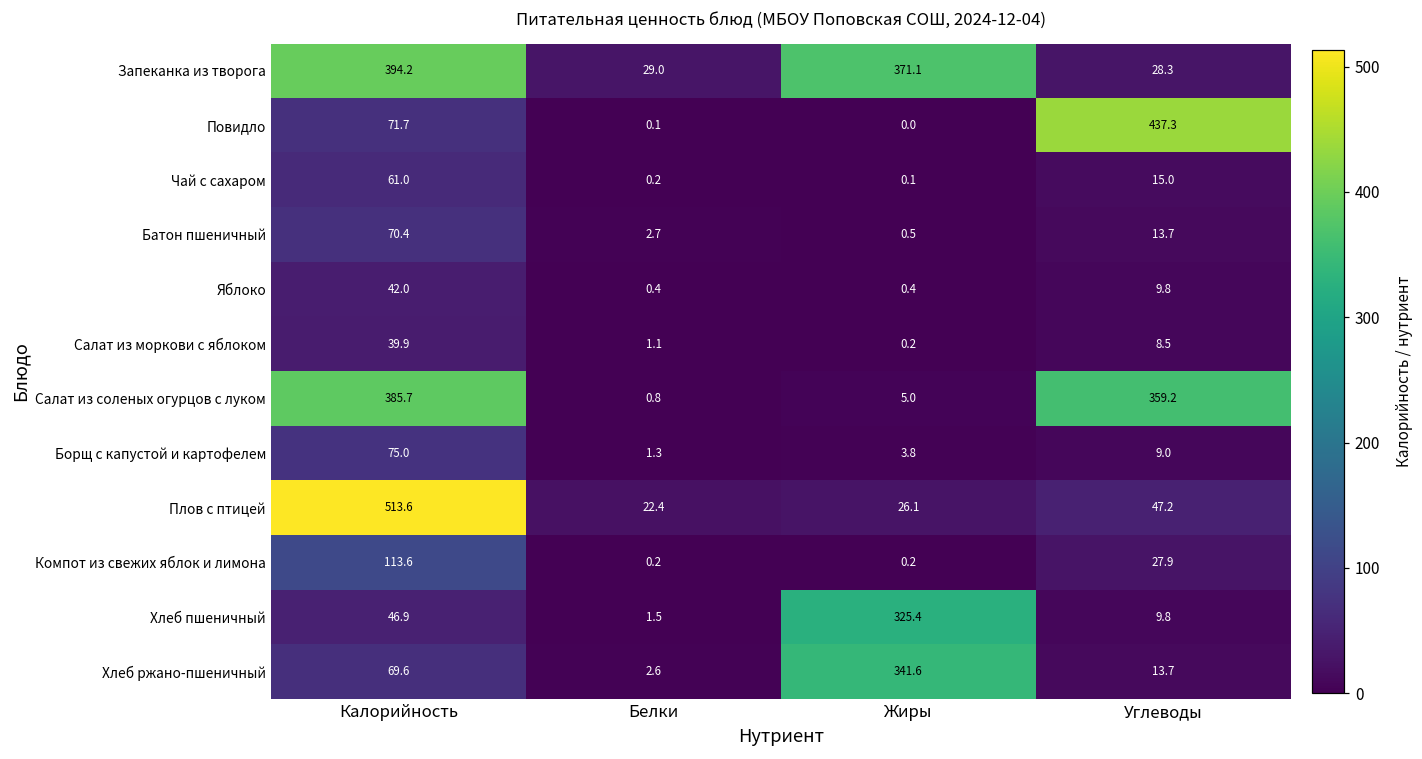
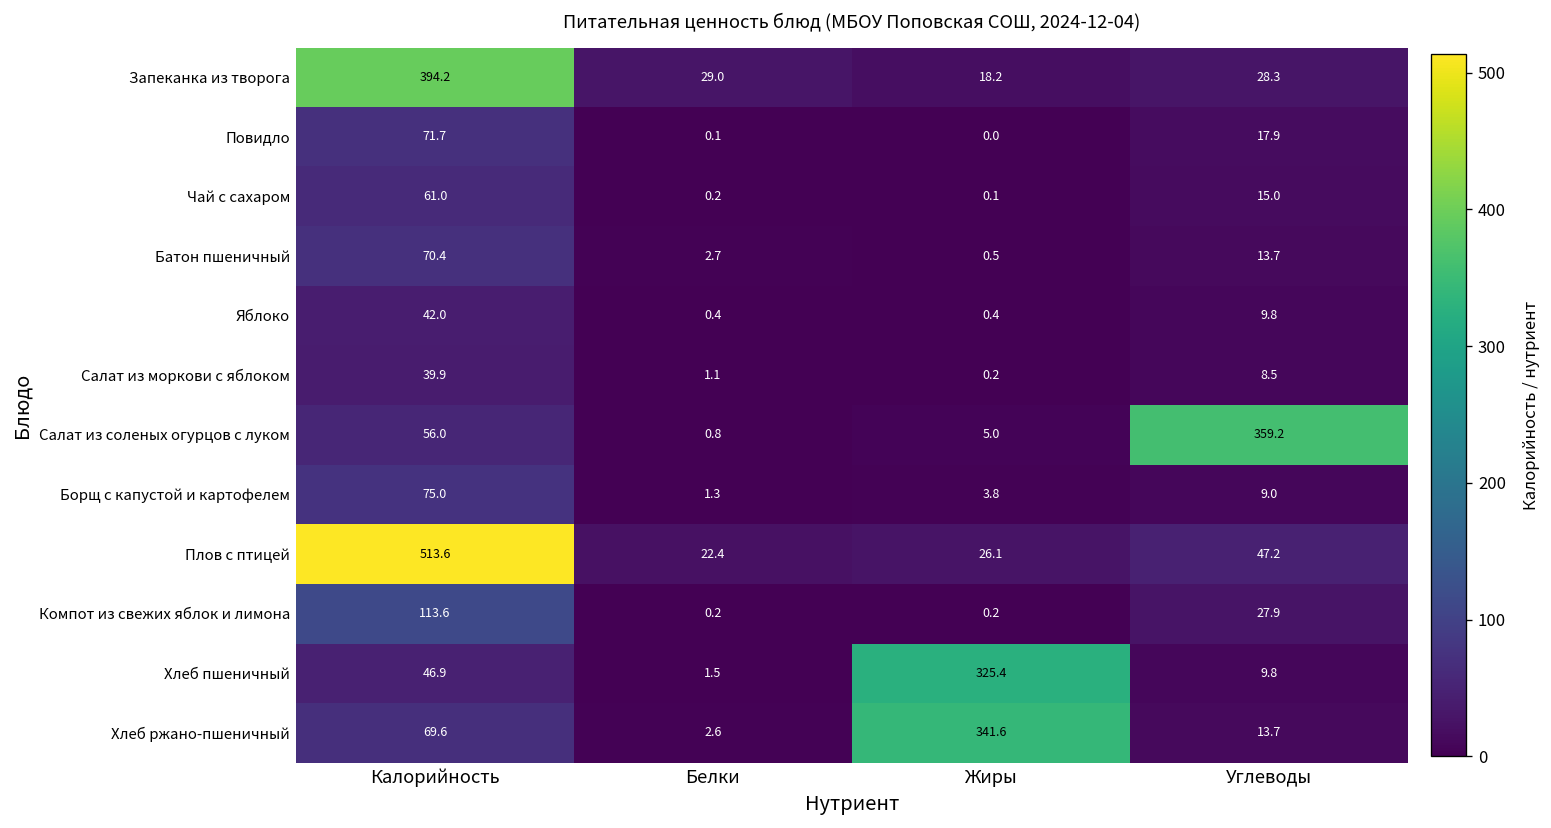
Запеканка из творога, Жиры: 371.1 -> 18.2
Повидло, Углеводы: 437.3 -> 17.9
Салат из соленых огурцов с луком, Калорийность: 385.7 -> 56.0
